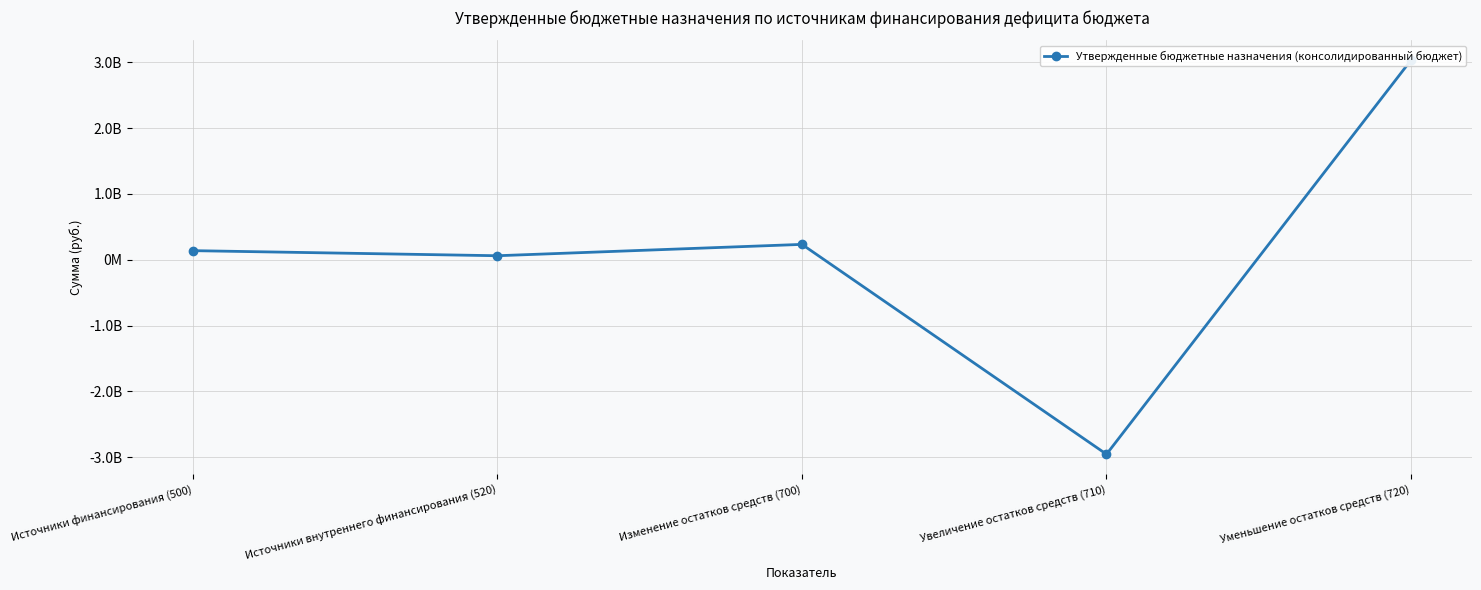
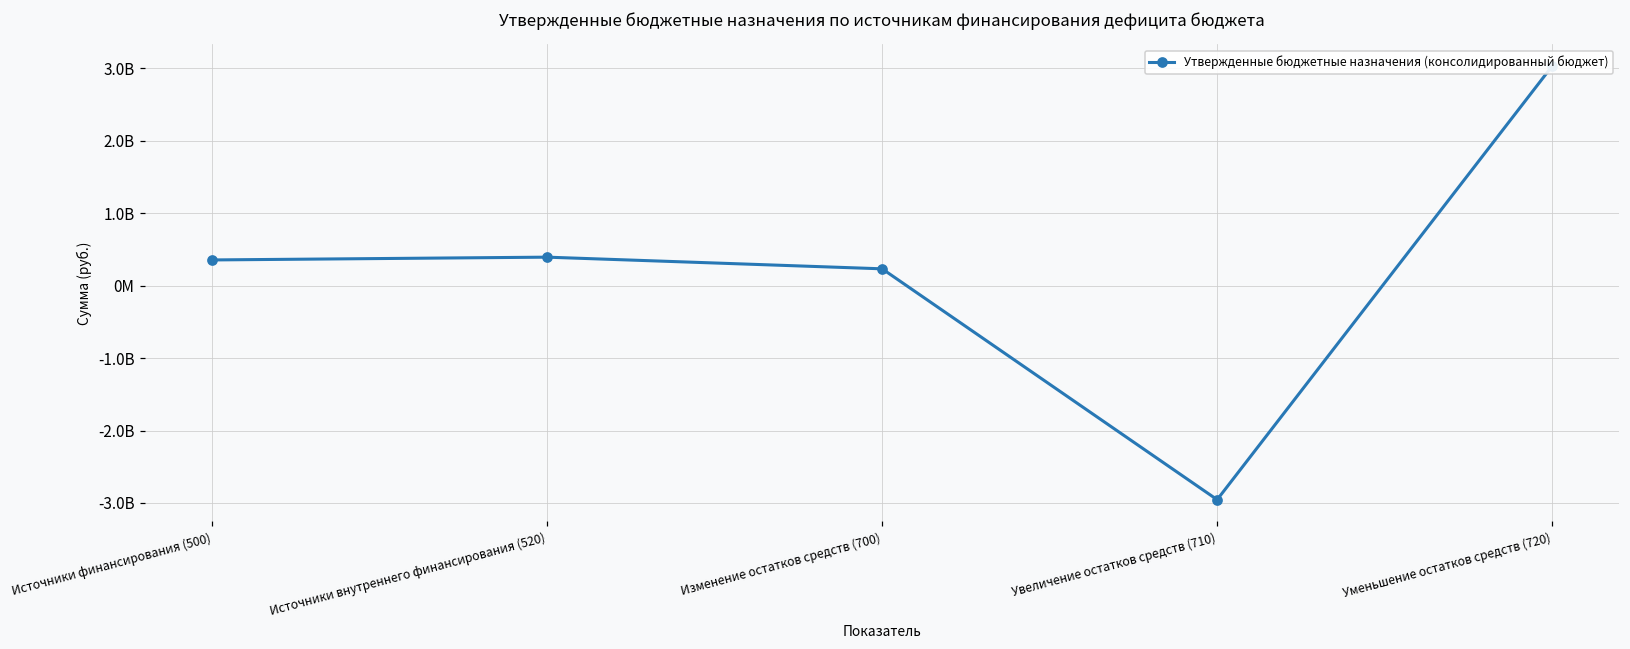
Источники финансирования (500): 100000000 -> 400000000
Источники внутреннего финансирования (520): 100000000 -> 400000000
